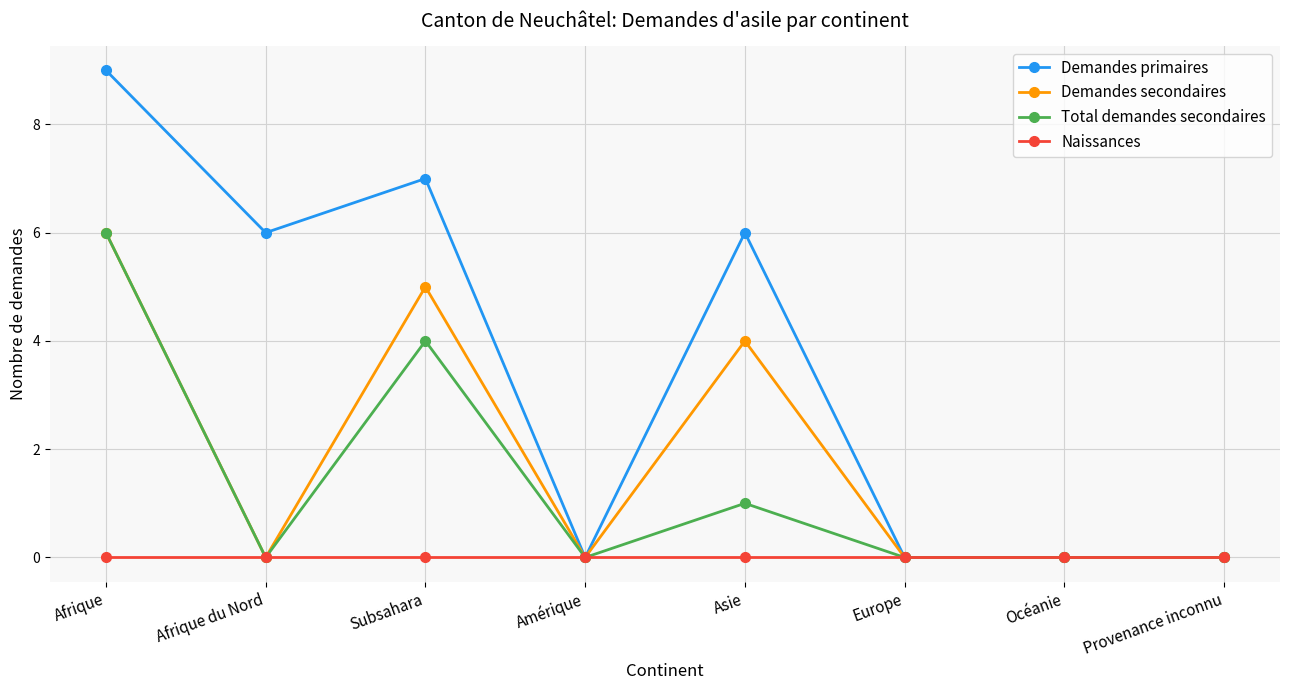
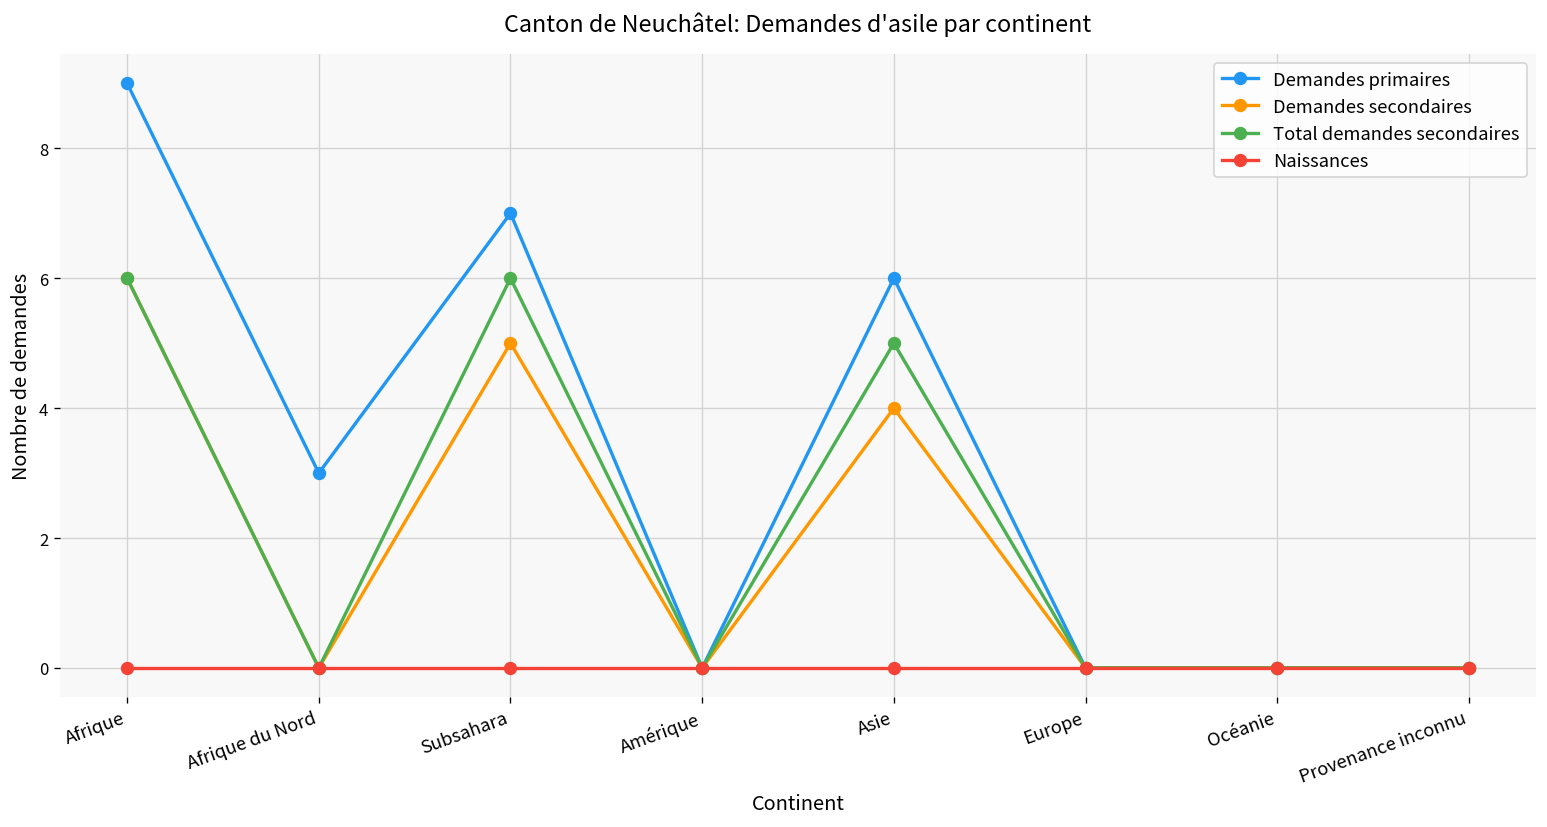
Demandes primaires, Afrique du Nord: 6 -> 3
Total demandes secondaires, Subsahara: 4 -> 6
Total demandes secondaires, Asie: 1 -> 5
